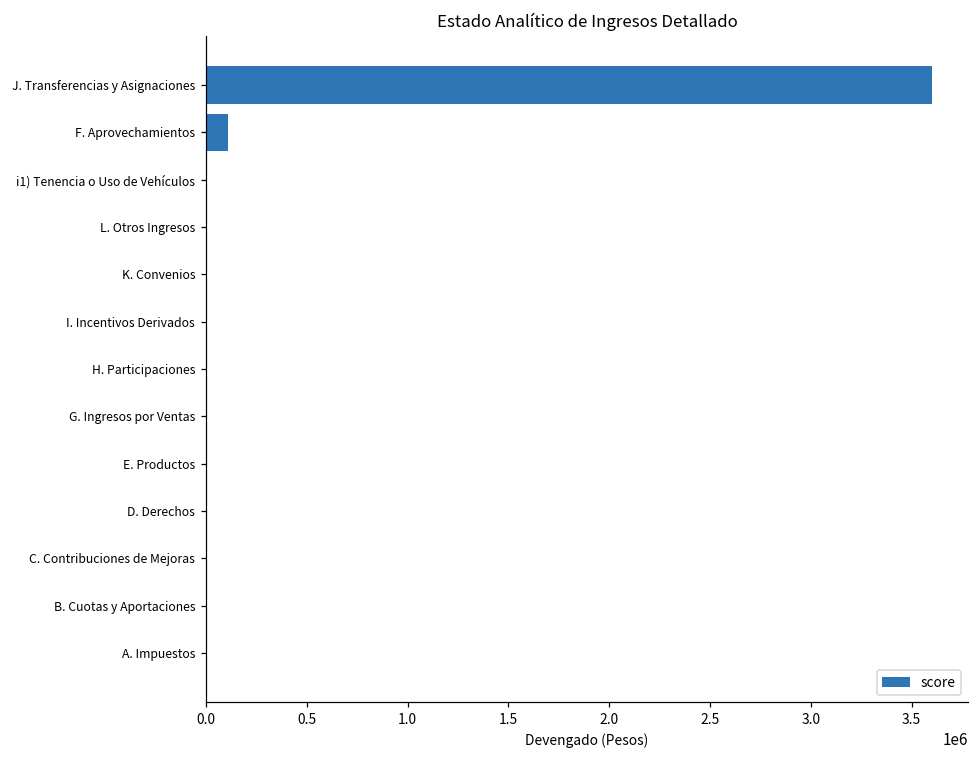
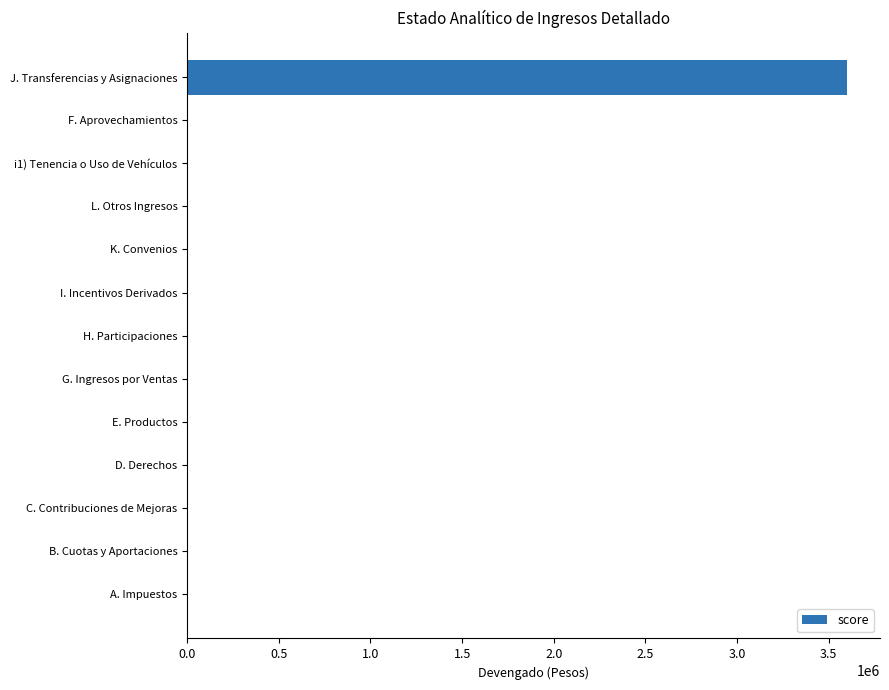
F. Aprovechamientos: 110000 -> 10000
